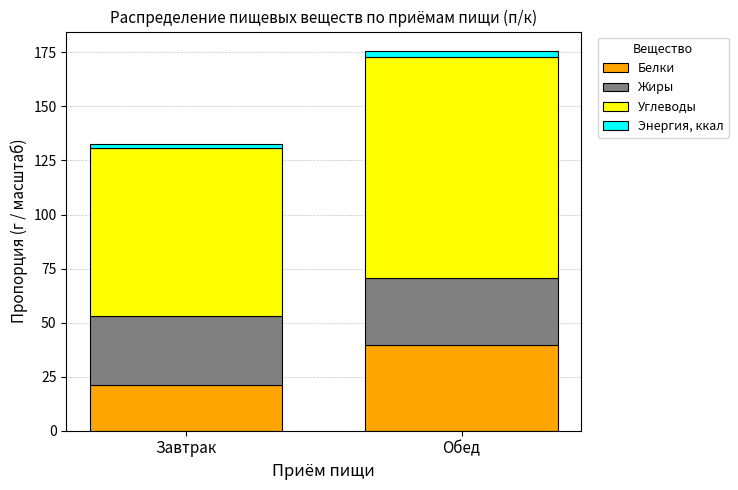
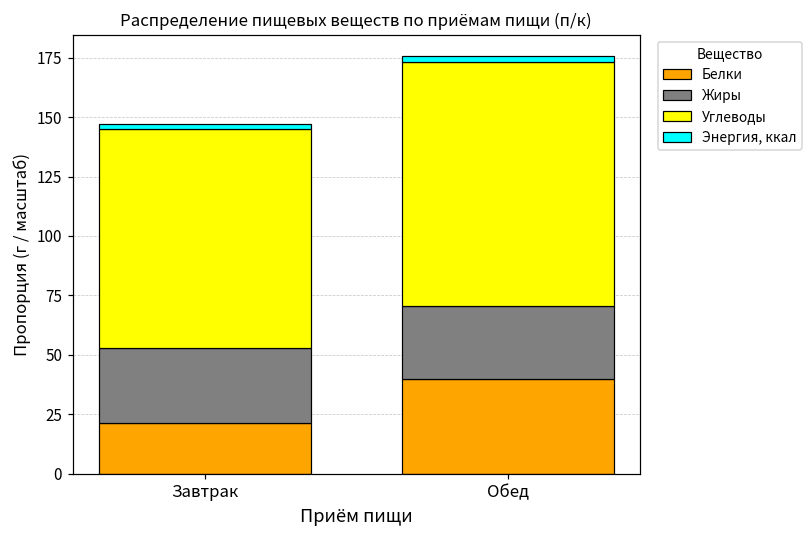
Углеводы, Завтрак: 78 -> 92
